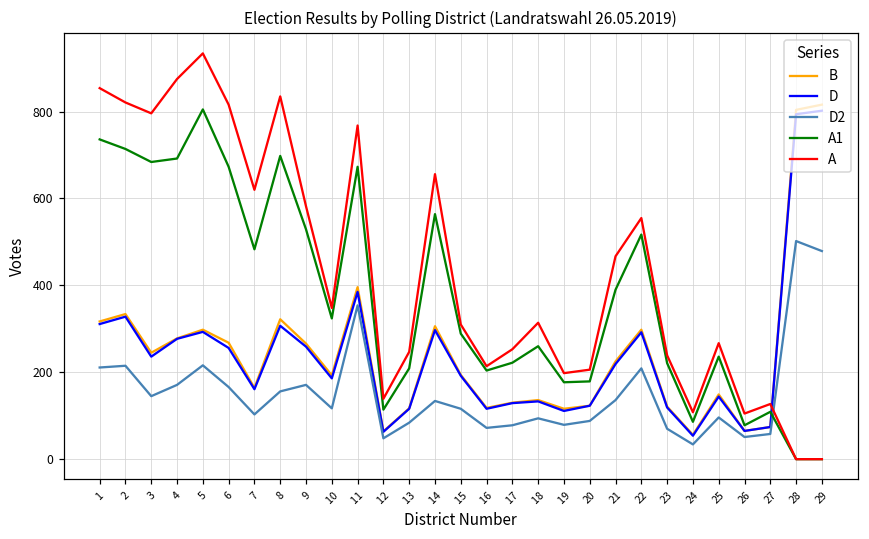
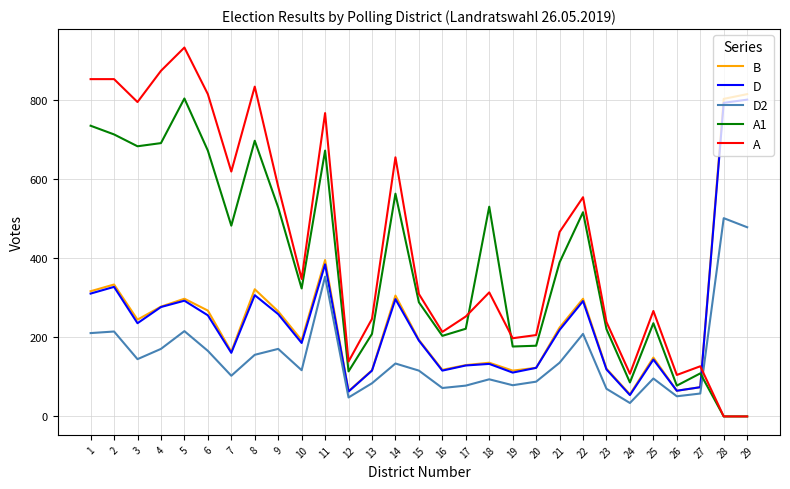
A, 2: 820 -> 850
A1, 18: 260 -> 530
